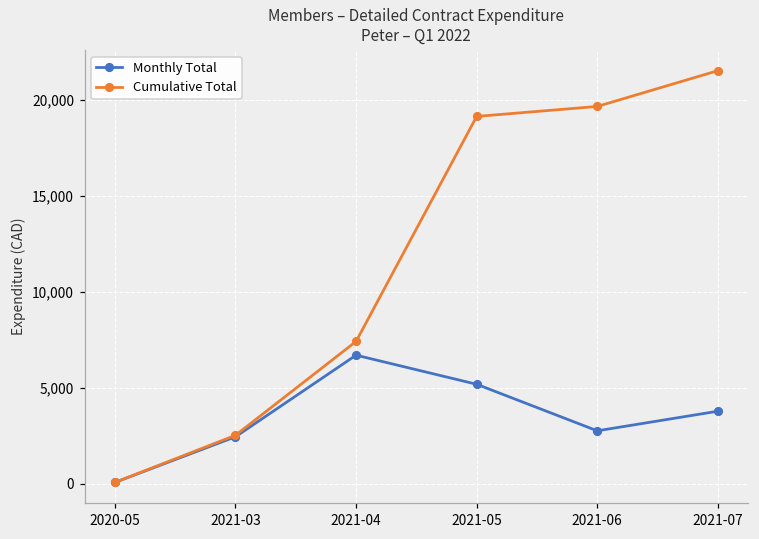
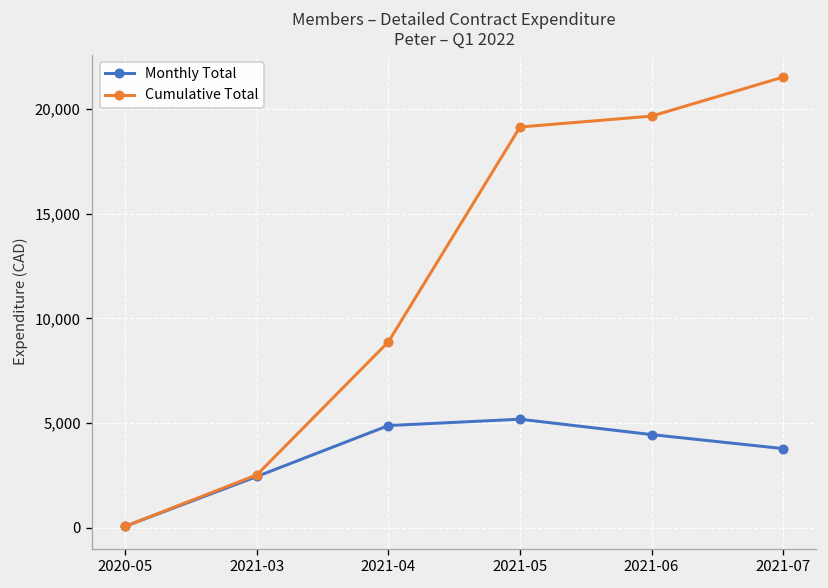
Monthly Total, 2021-04: 6,700 -> 4,900
Cumulative Total, 2021-04: 7,400 -> 8,900
Monthly Total, 2021-06: 2,800 -> 4,500
